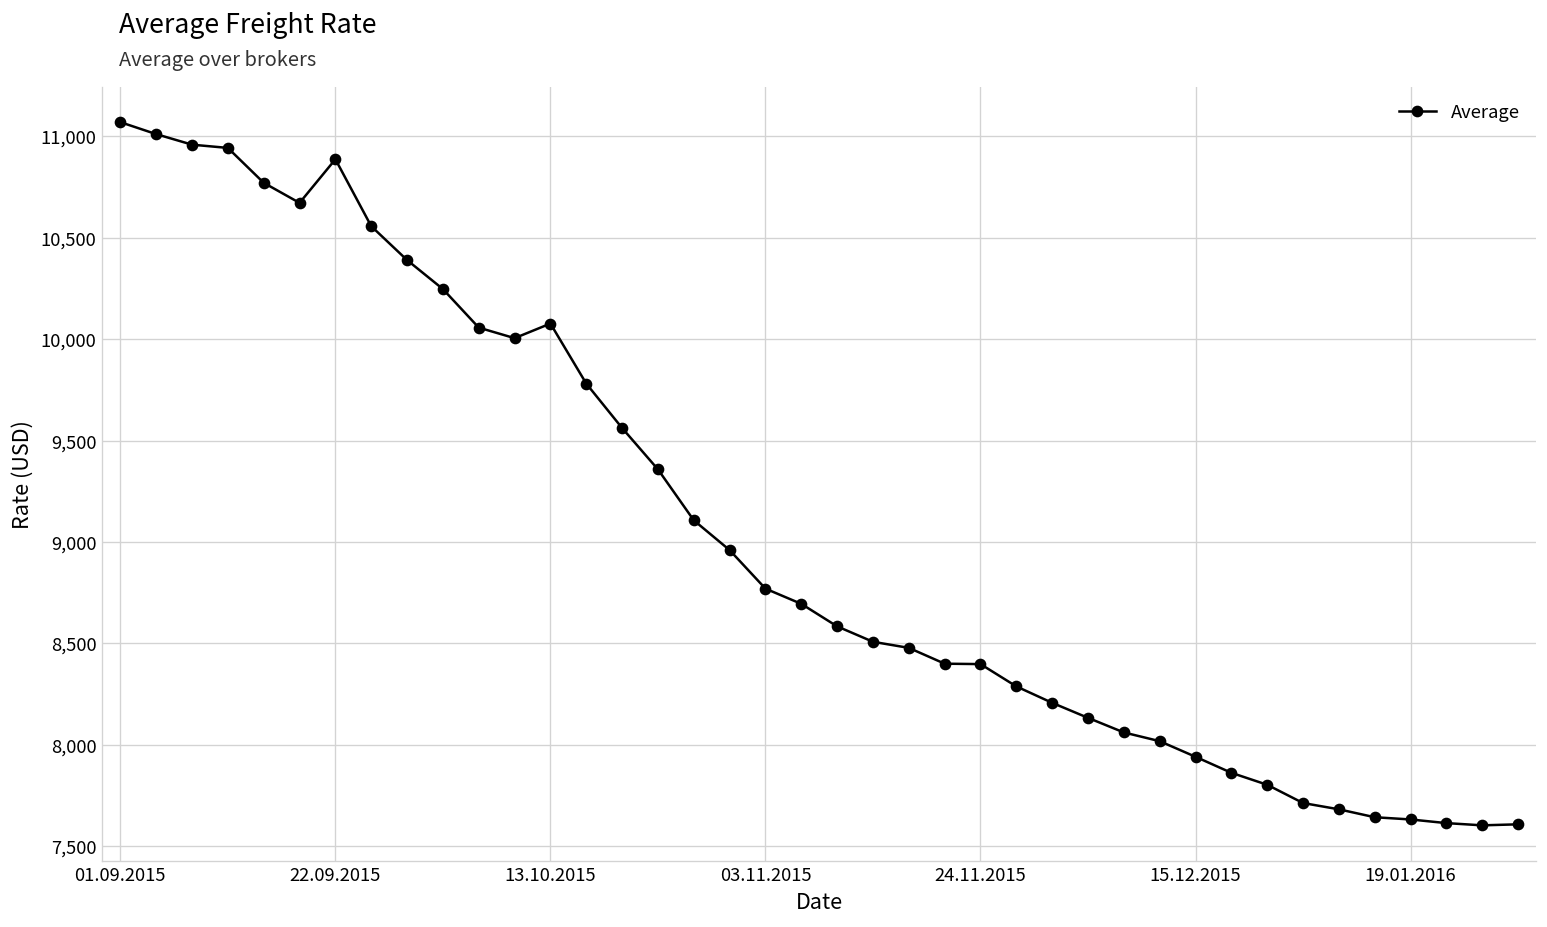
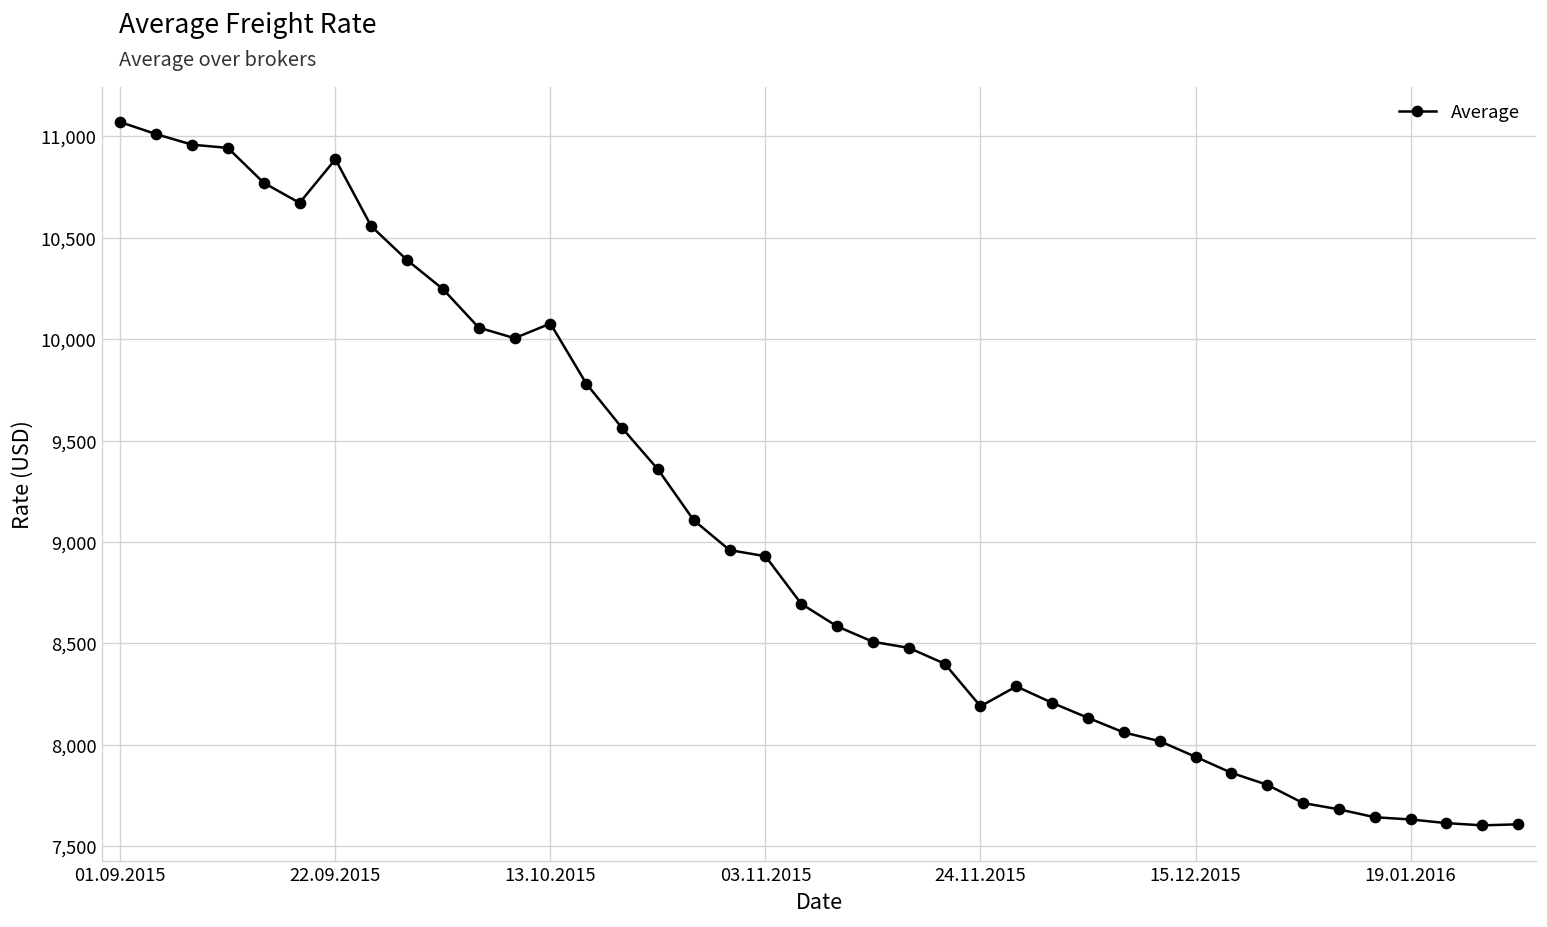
03.11.2015: 8,770 -> 8,930
24.11.2015: 8,400 -> 8,190
